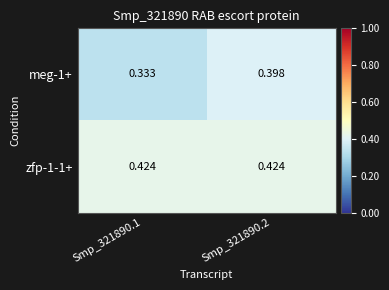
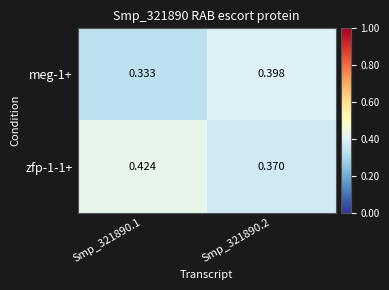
zfp-1-1+, Smp_321890.2: 0.424 -> 0.370
